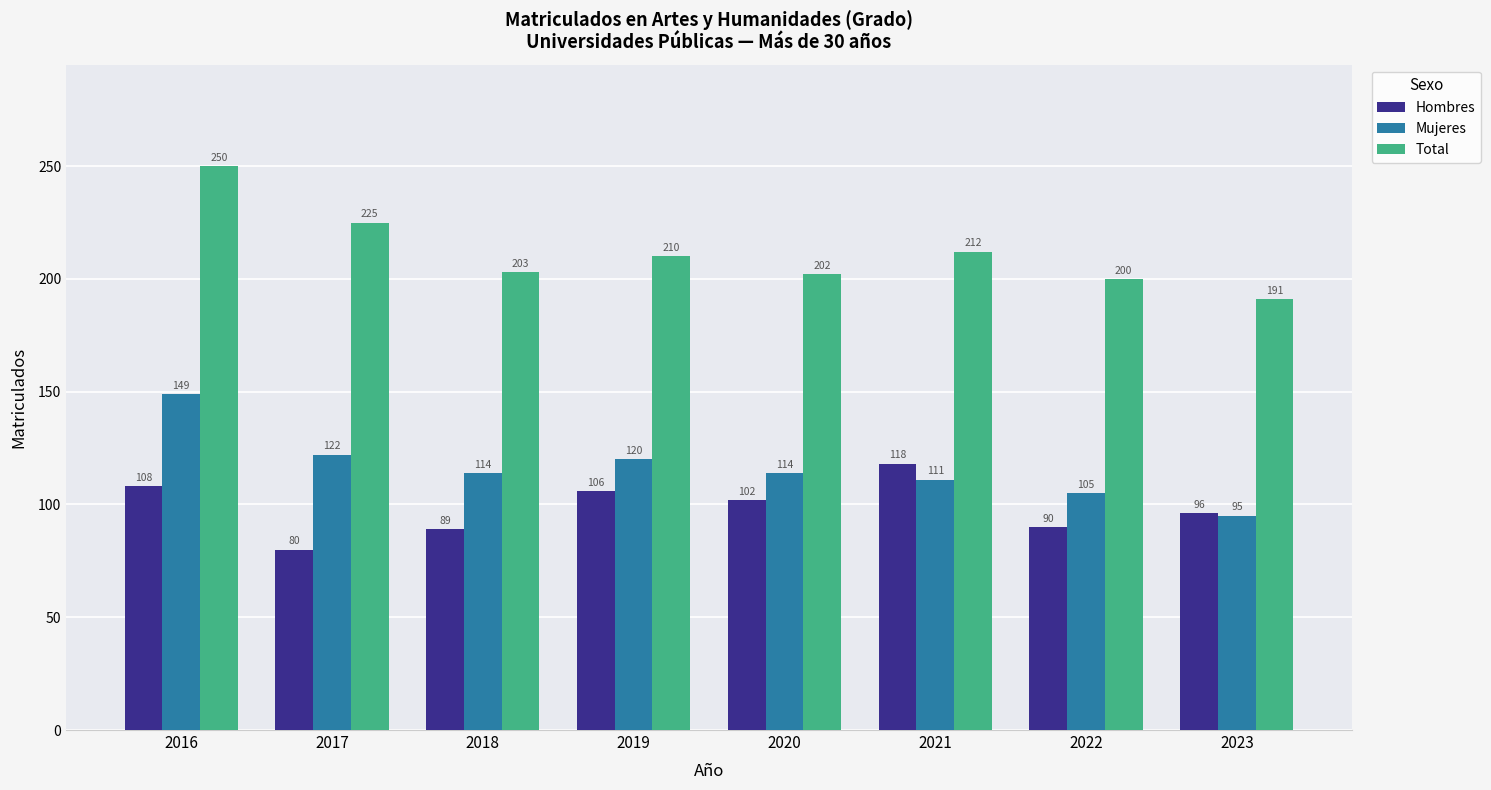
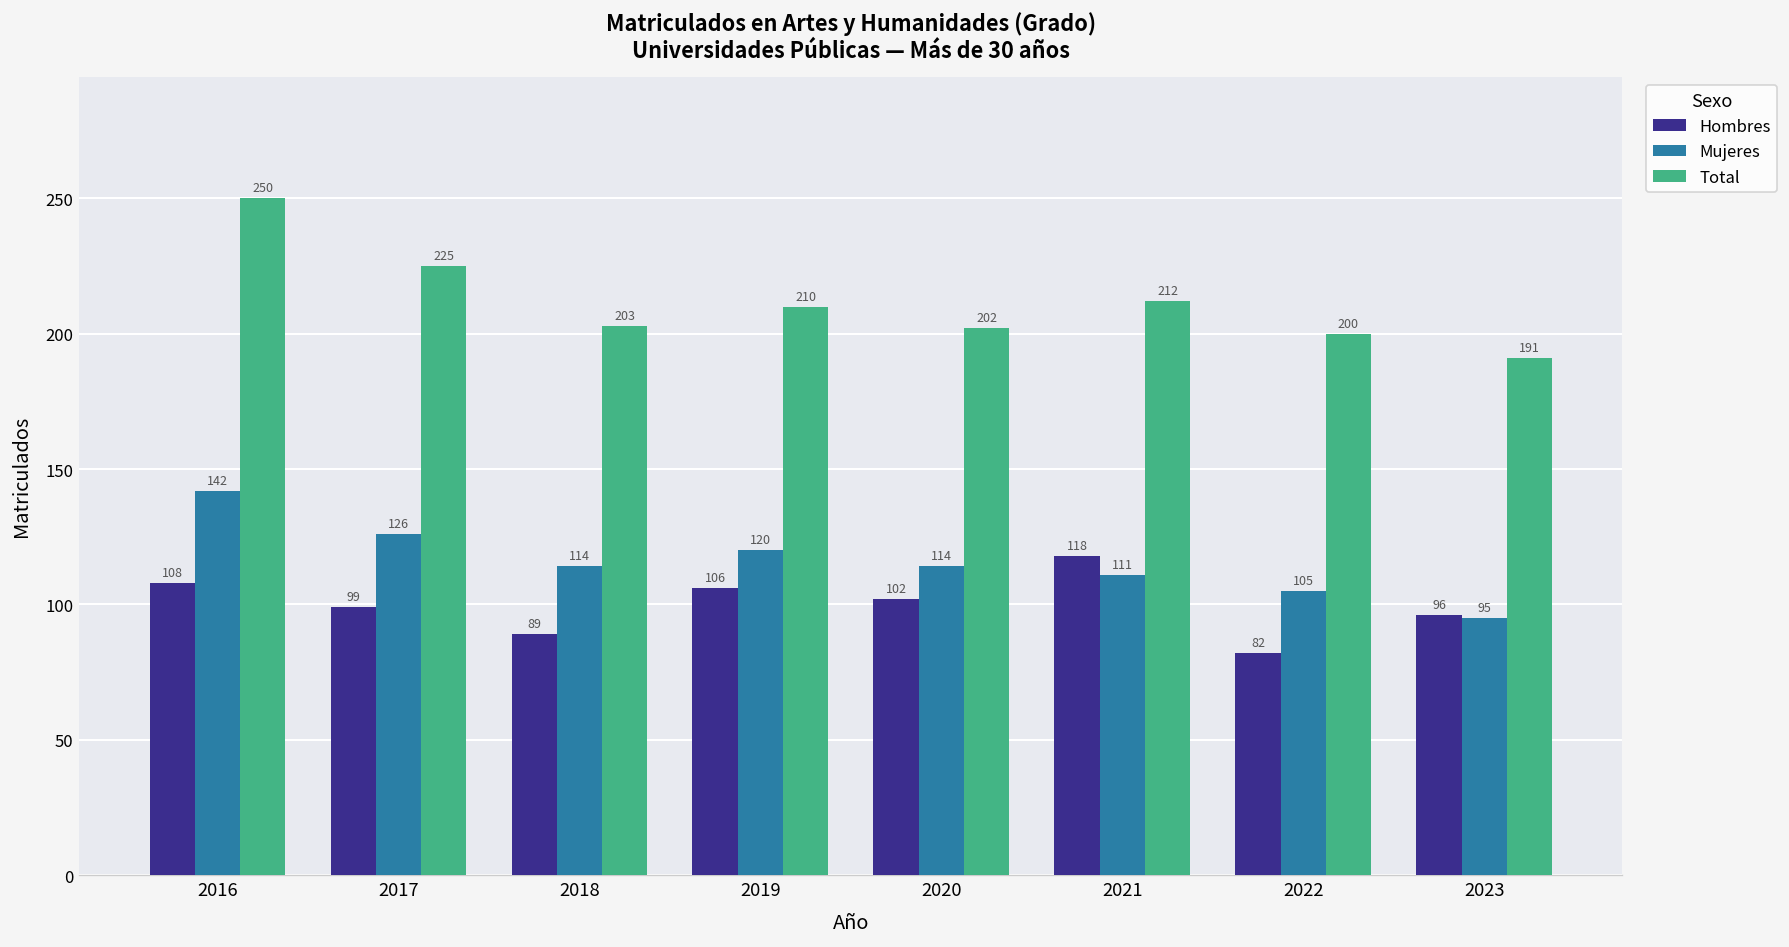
Mujeres, 2016: 149 -> 142
Hombres, 2017: 80 -> 99
Mujeres, 2017: 122 -> 126
Hombres, 2022: 90 -> 82
